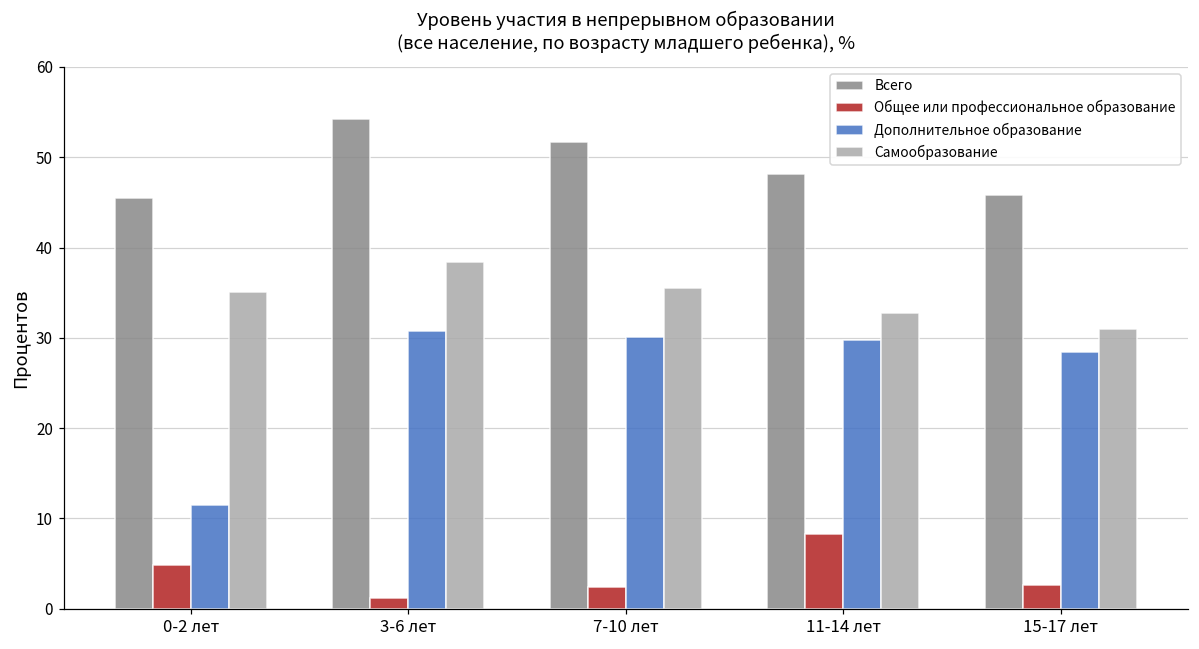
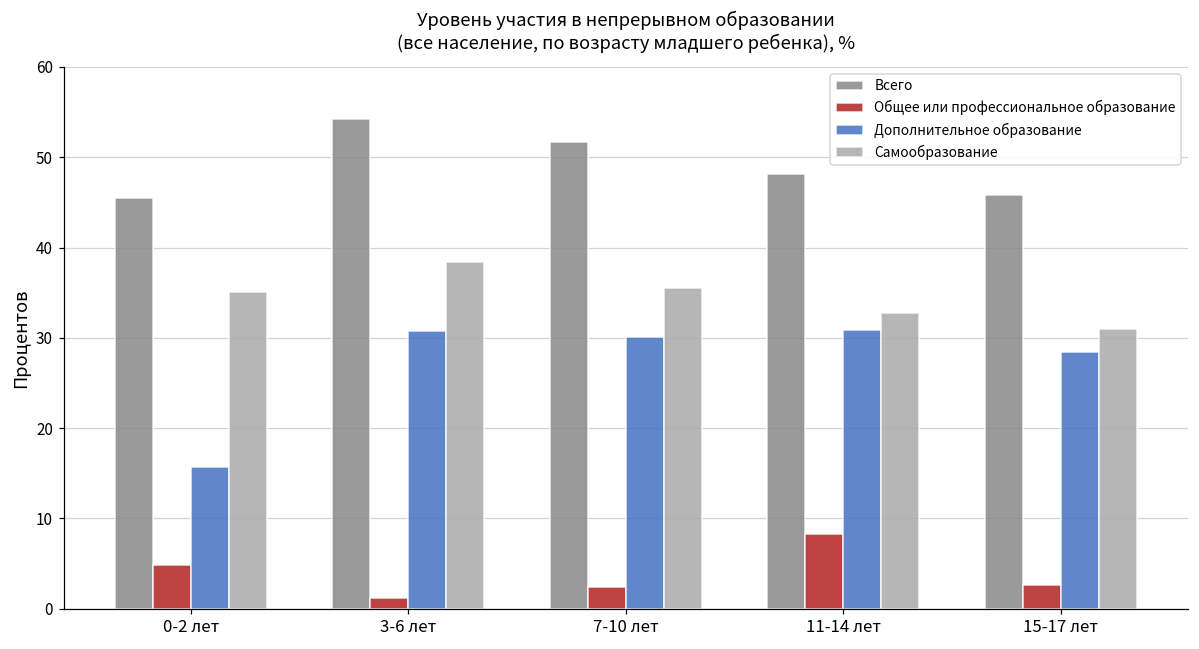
Дополнительное образование, 0-2 лет: 12 -> 16
Дополнительное образование, 11-14 лет: 30 -> 31
